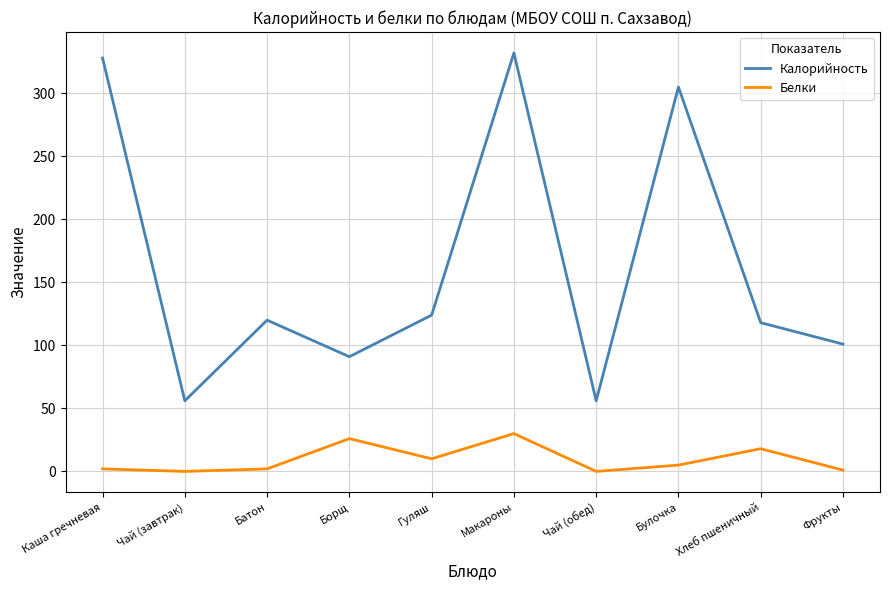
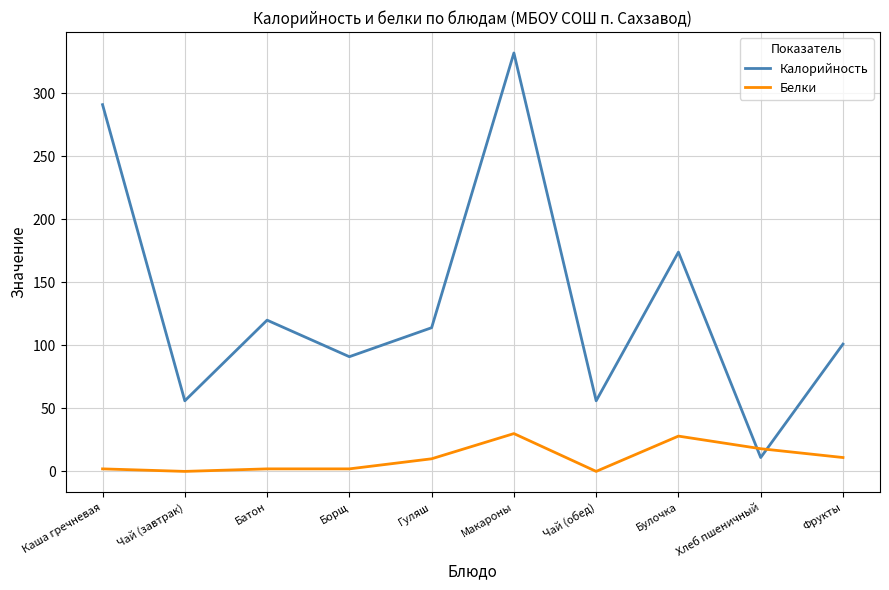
Калорийность, Каша гречневая: 328 -> 291
Белки, Борщ: 26 -> 2
Калорийность, Гуляш: 124 -> 114
Калорийность, Булочка: 305 -> 174
Белки, Булочка: 5 -> 28
Калорийность, Хлеб пшеничный: 118 -> 11
Белки, Фрукты: 1 -> 11
